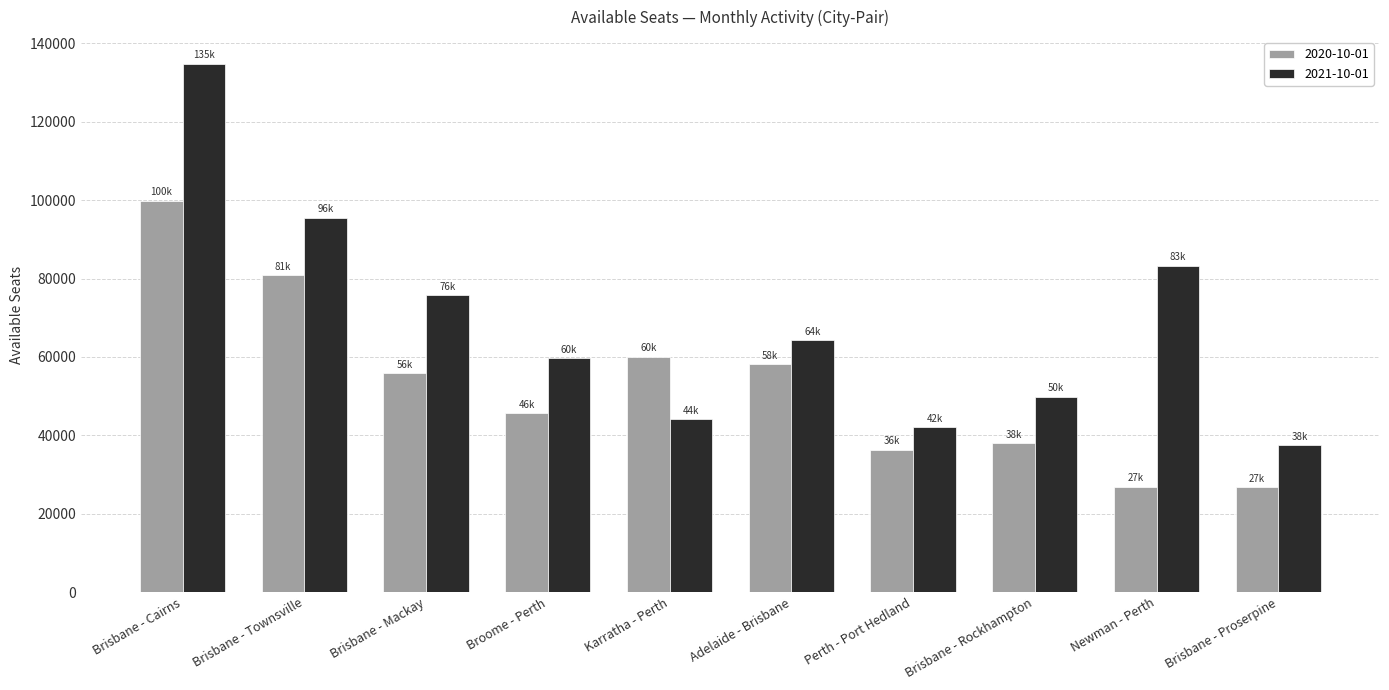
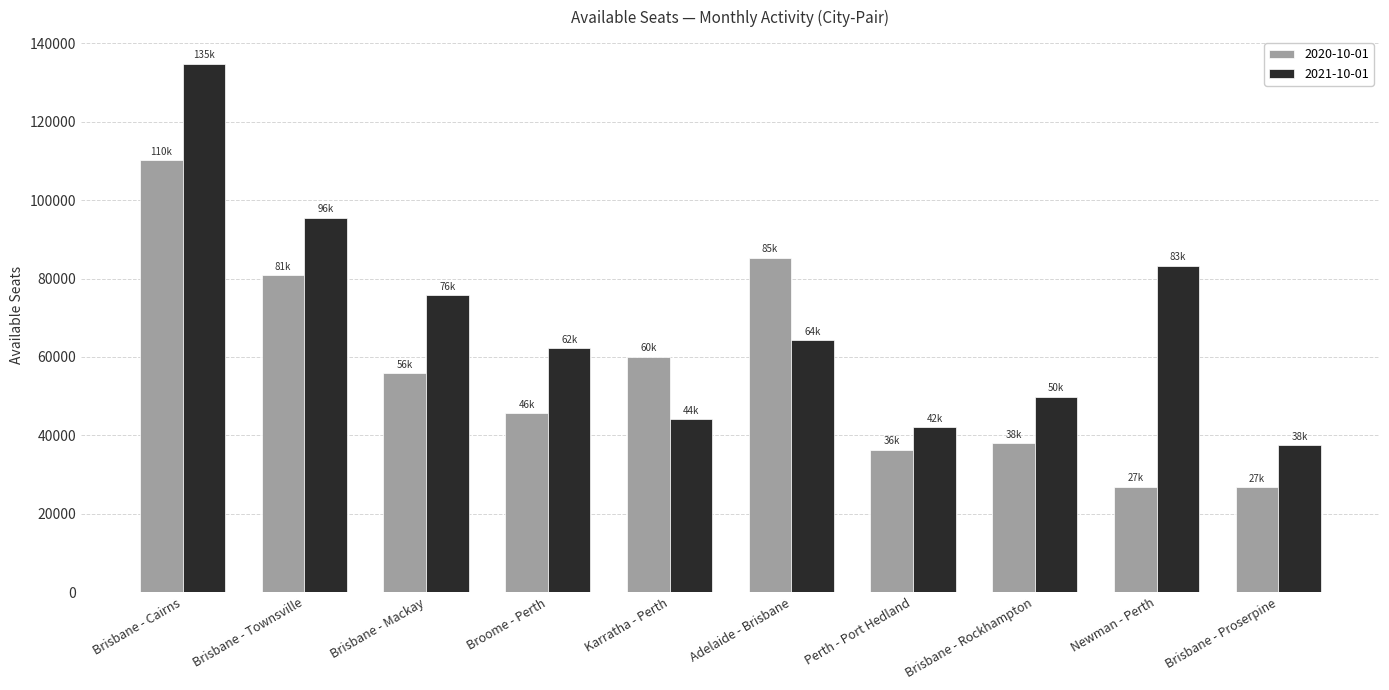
2020-10-01, Brisbane - Cairns: 100k -> 110k
2021-10-01, Broome - Perth: 60k -> 62k
2020-10-01, Adelaide - Brisbane: 58k -> 85k
